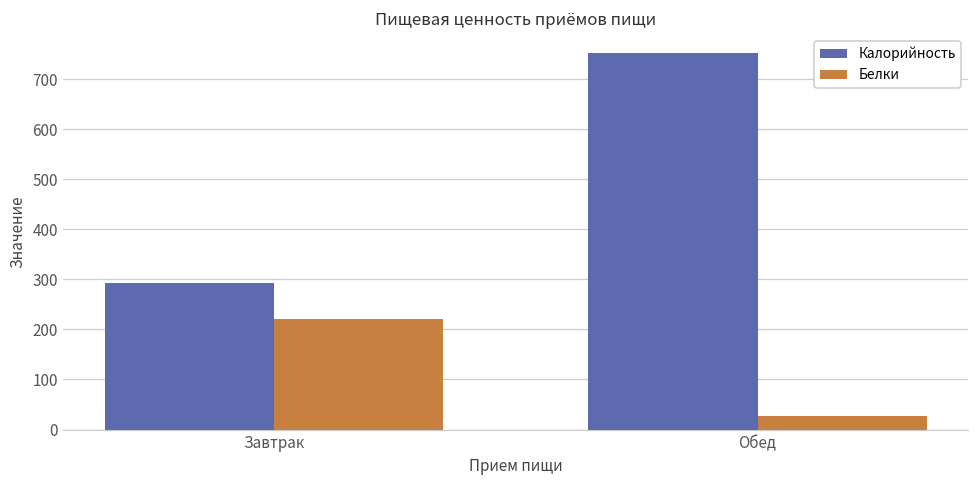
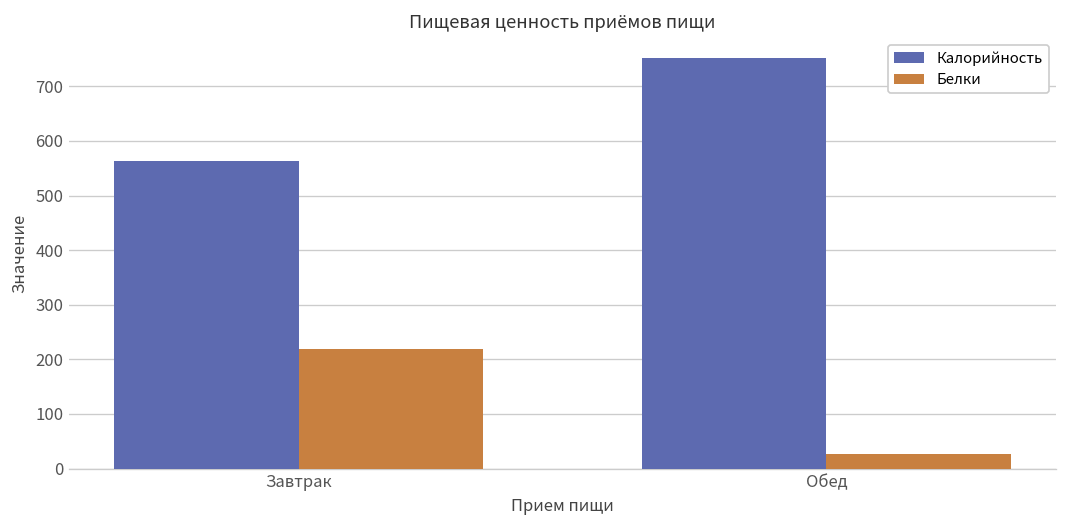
Калорийность, Завтрак: 290 -> 560
